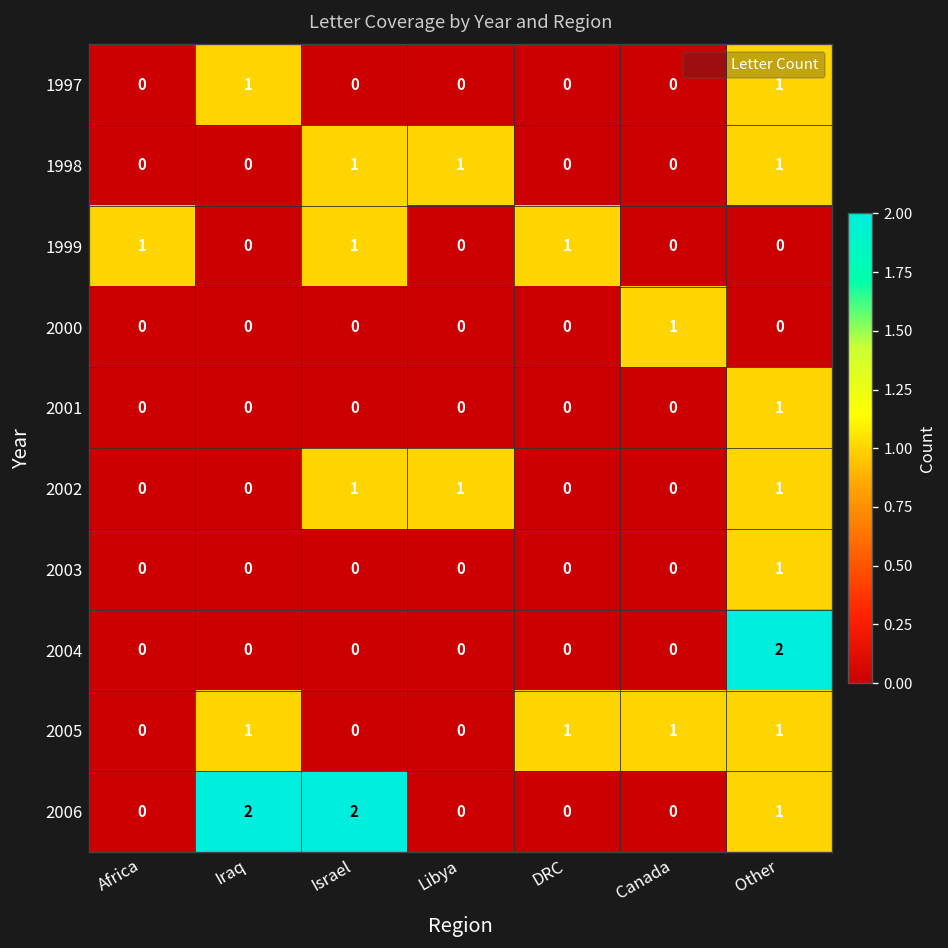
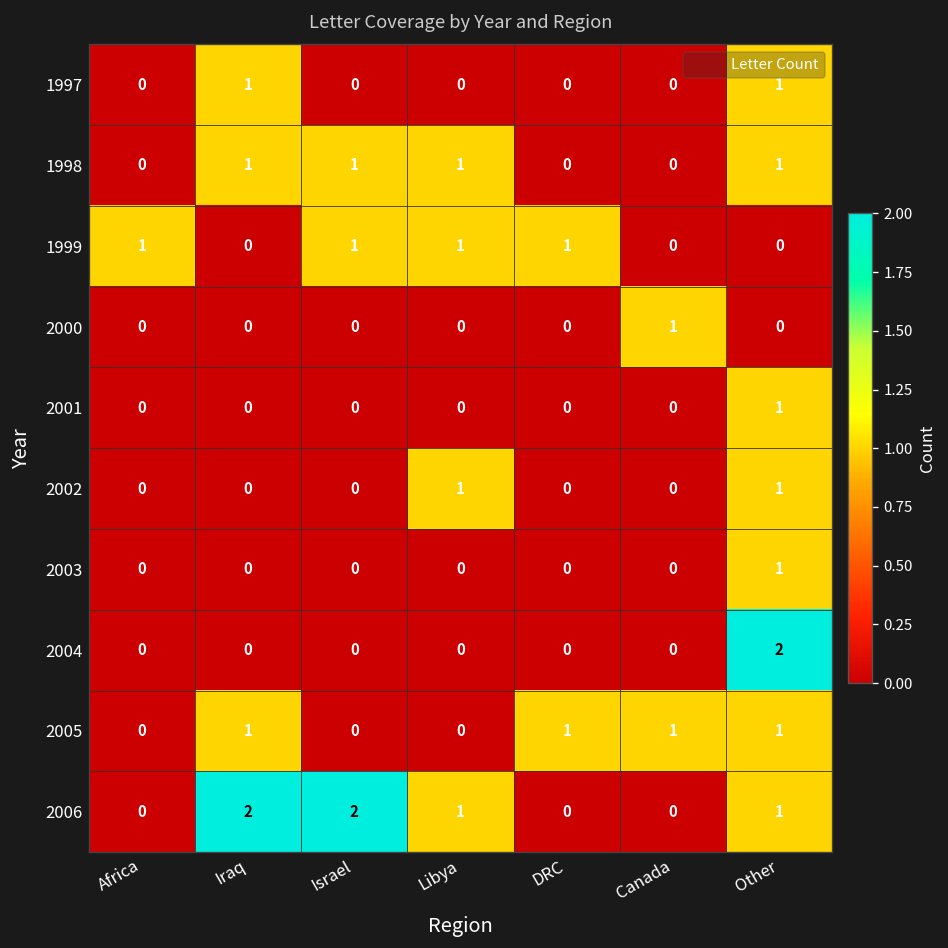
1998, Iraq: 0 -> 1
1999, Libya: 0 -> 1
2002, Israel: 1 -> 0
2006, Libya: 0 -> 1
